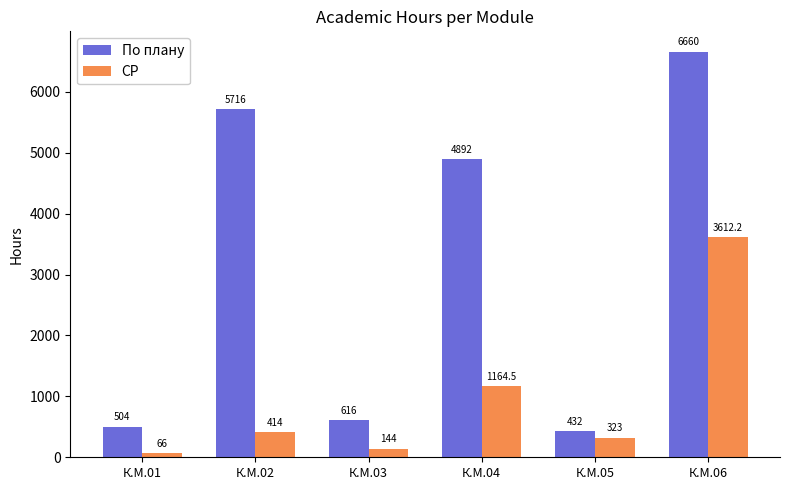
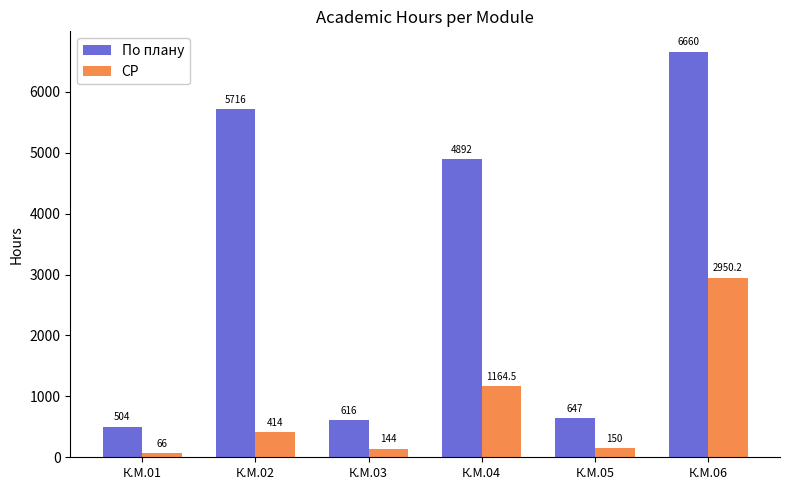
По плану, К.М.05: 432 -> 647
СР, К.М.05: 323 -> 150
СР, К.М.06: 3612.2 -> 2950.2
